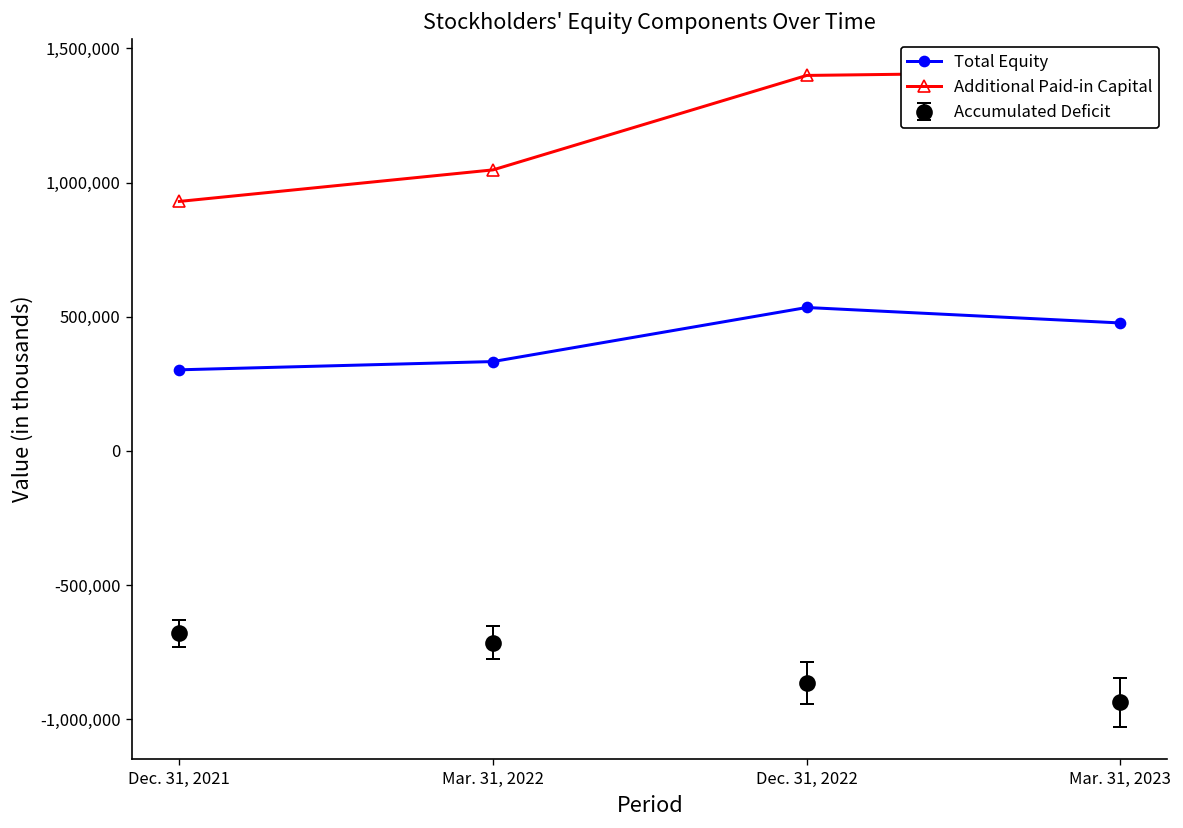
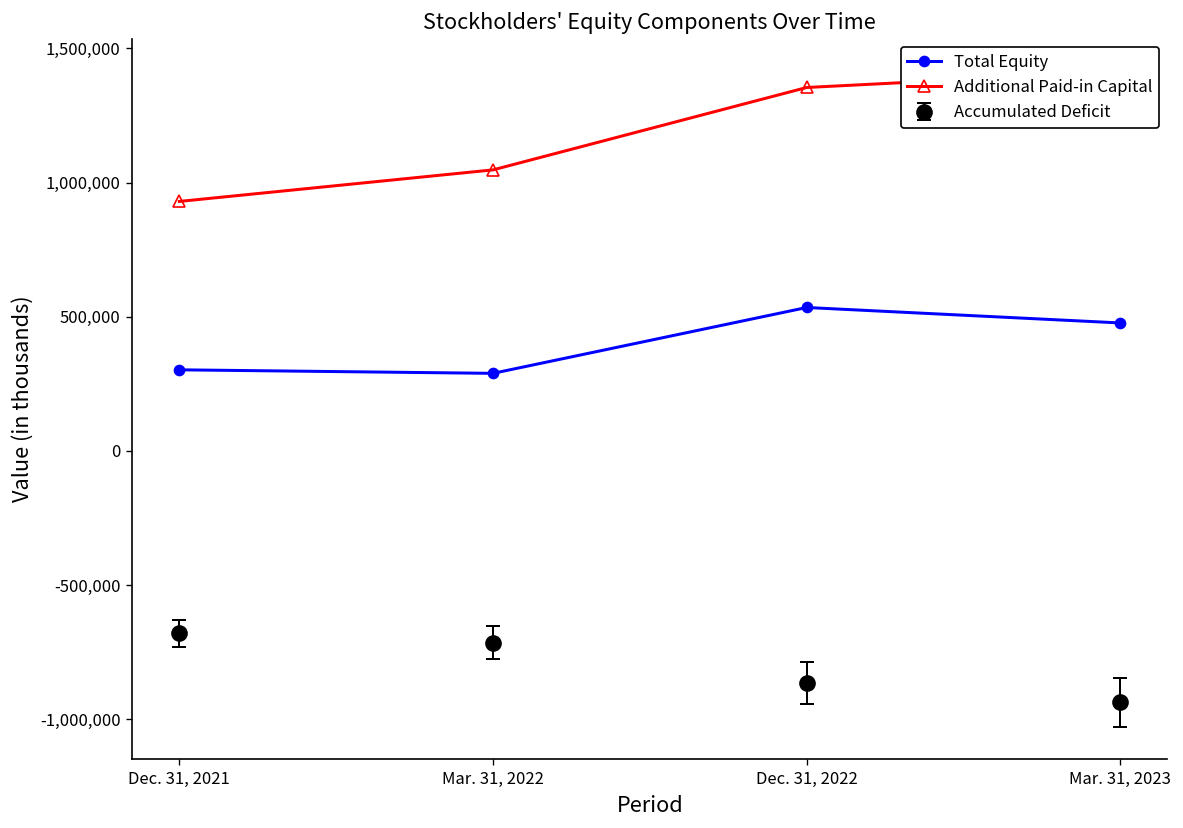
Total Equity, Mar. 31, 2022: 330,000 -> 290,000
Additional Paid-in Capital, Dec. 31, 2022: 1,400,000 -> 1,350,000
